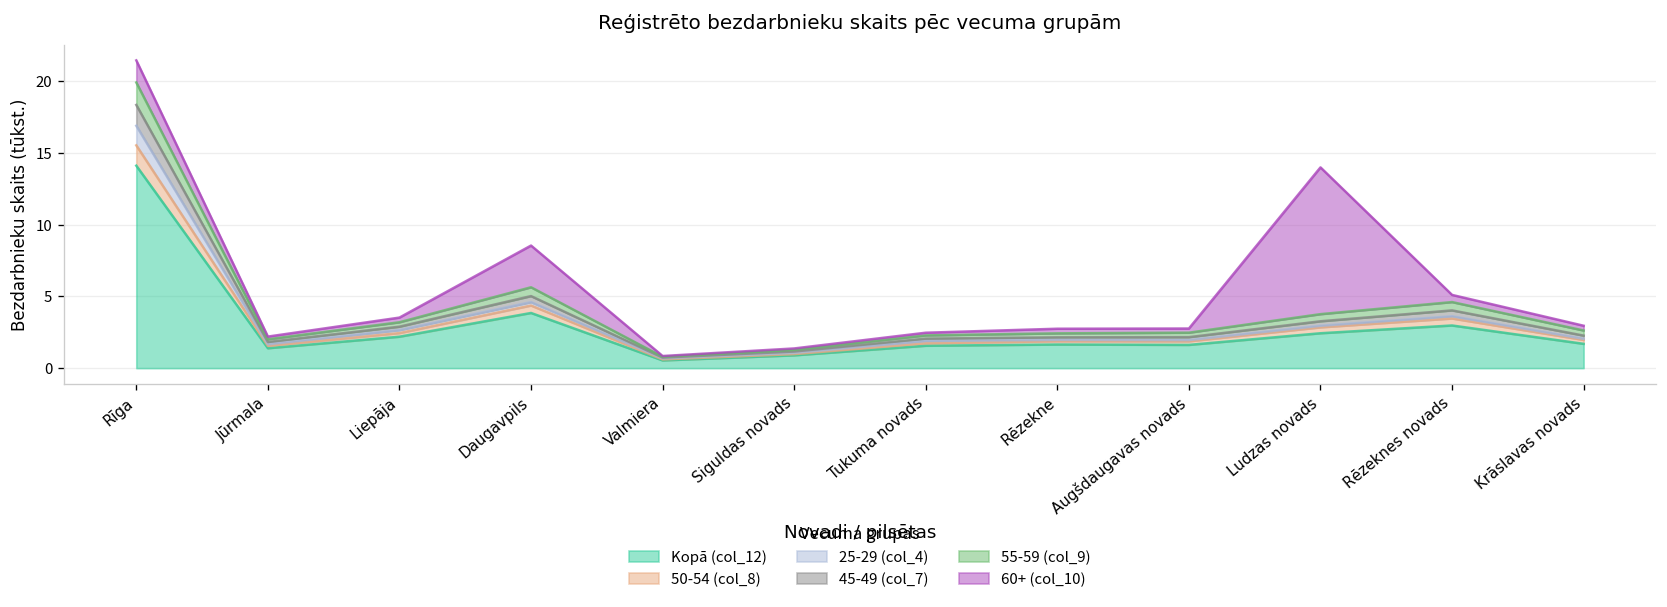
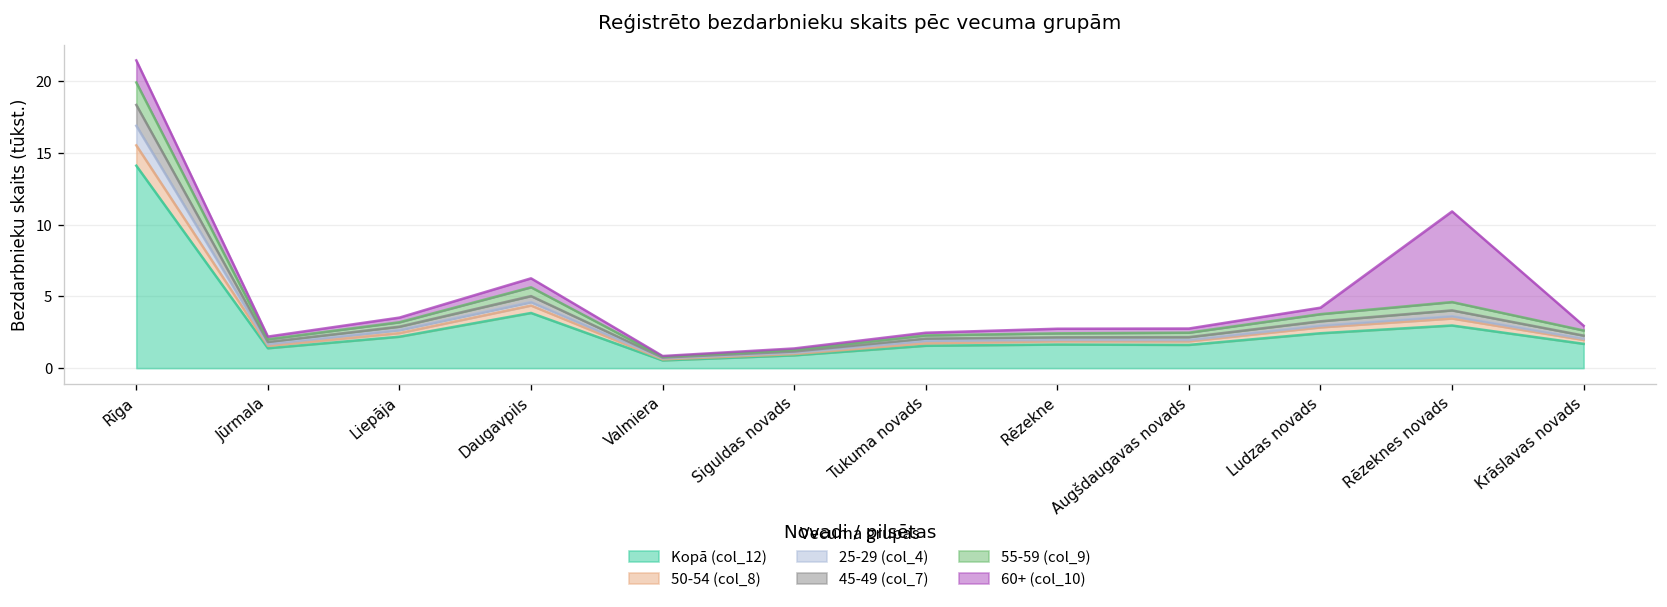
60+ (col_10), Daugavpils: 2.9 -> 0.6
60+ (col_10), Ludzas novads: 10.2 -> 0.5
60+ (col_10), Rēzeknes novads: 0.5 -> 6.3
